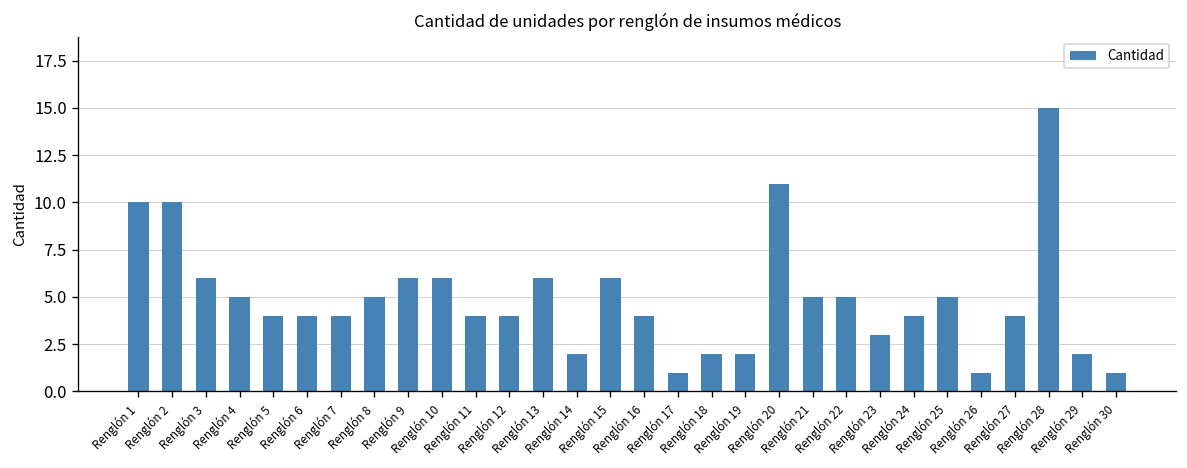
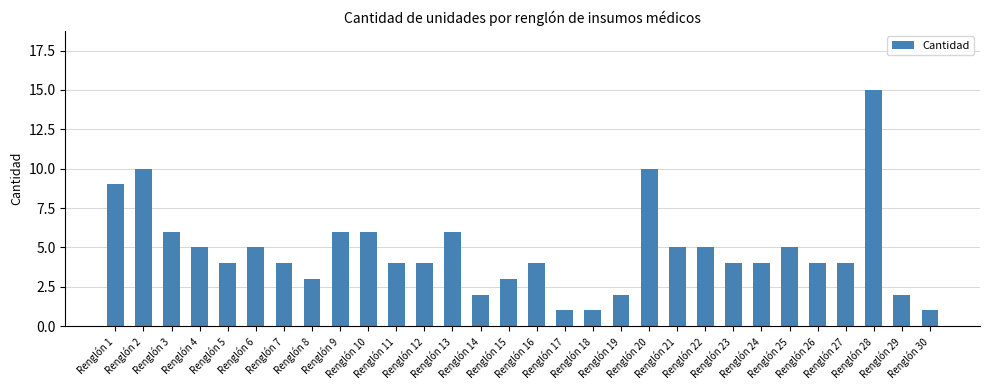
Renglón 1: 10 -> 9
Renglón 6: 4 -> 5
Renglón 8: 5 -> 3
Renglón 15: 6 -> 3
Renglón 18: 2 -> 1
Renglón 20: 11 -> 10
Renglón 23: 3 -> 4
Renglón 26: 1 -> 4
